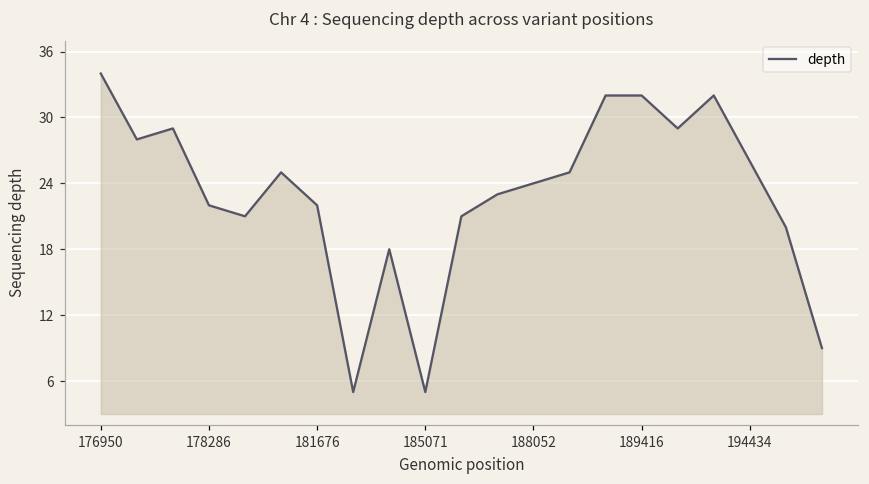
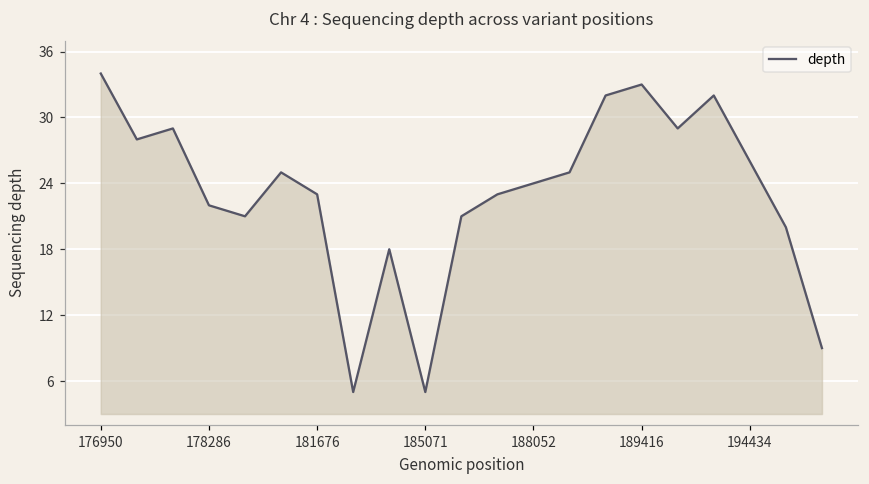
181676: 22 -> 23
189416: 32 -> 33
